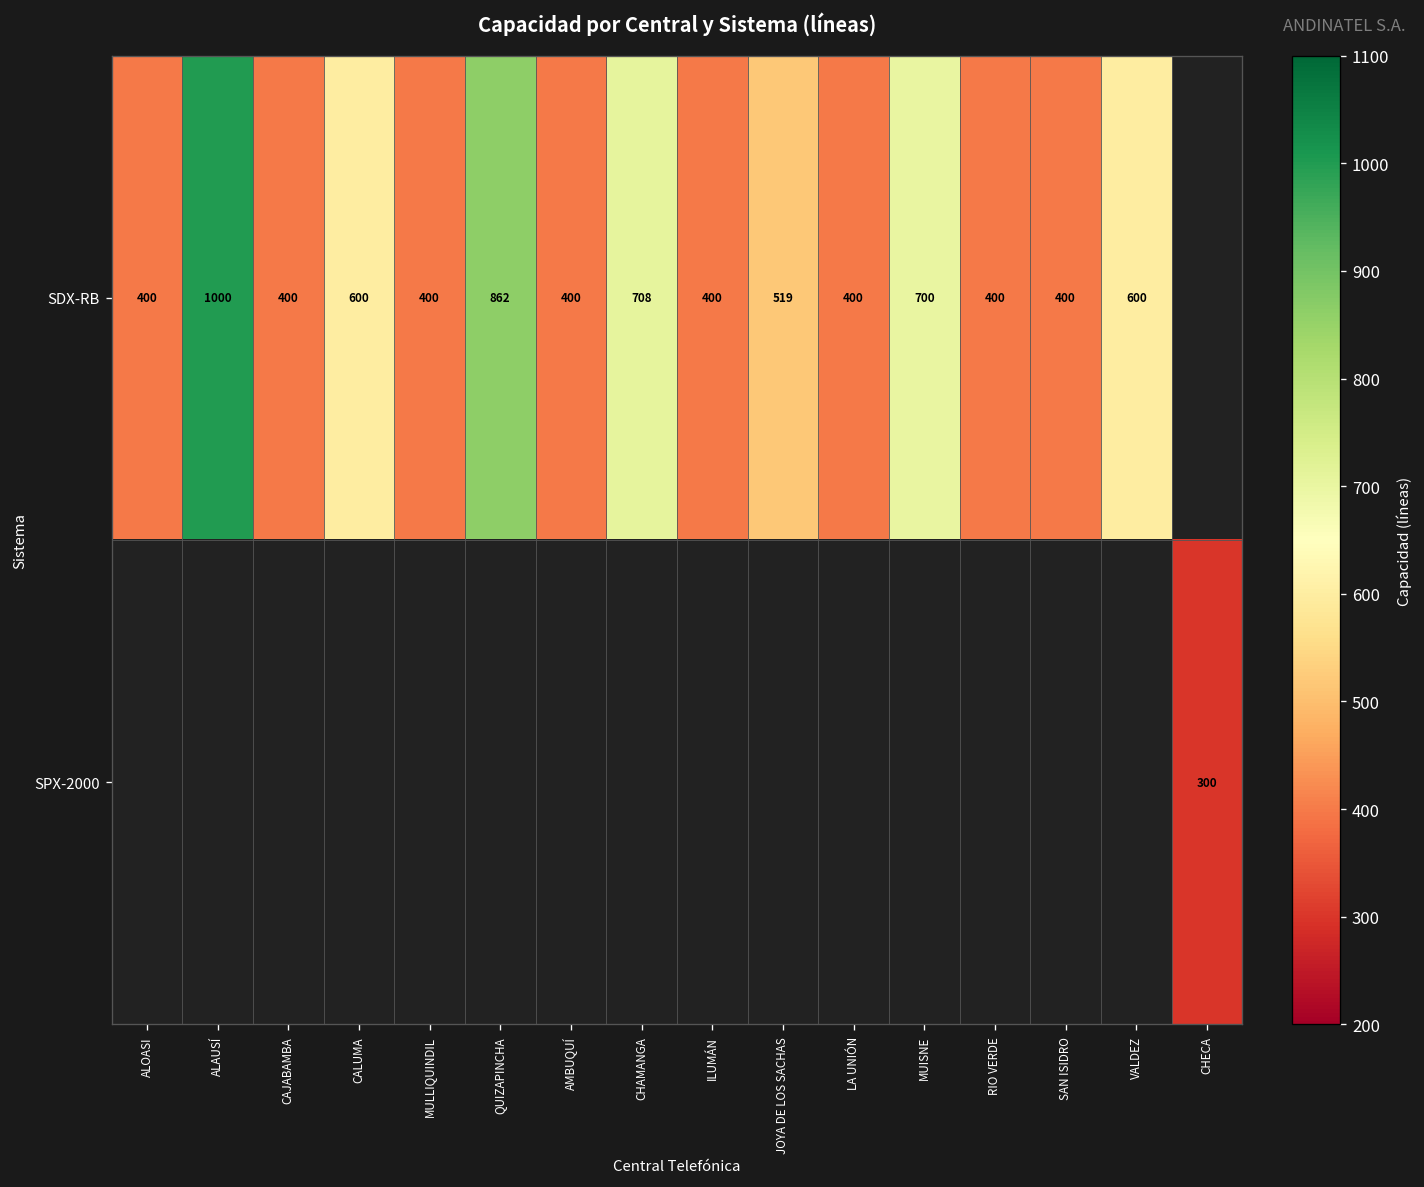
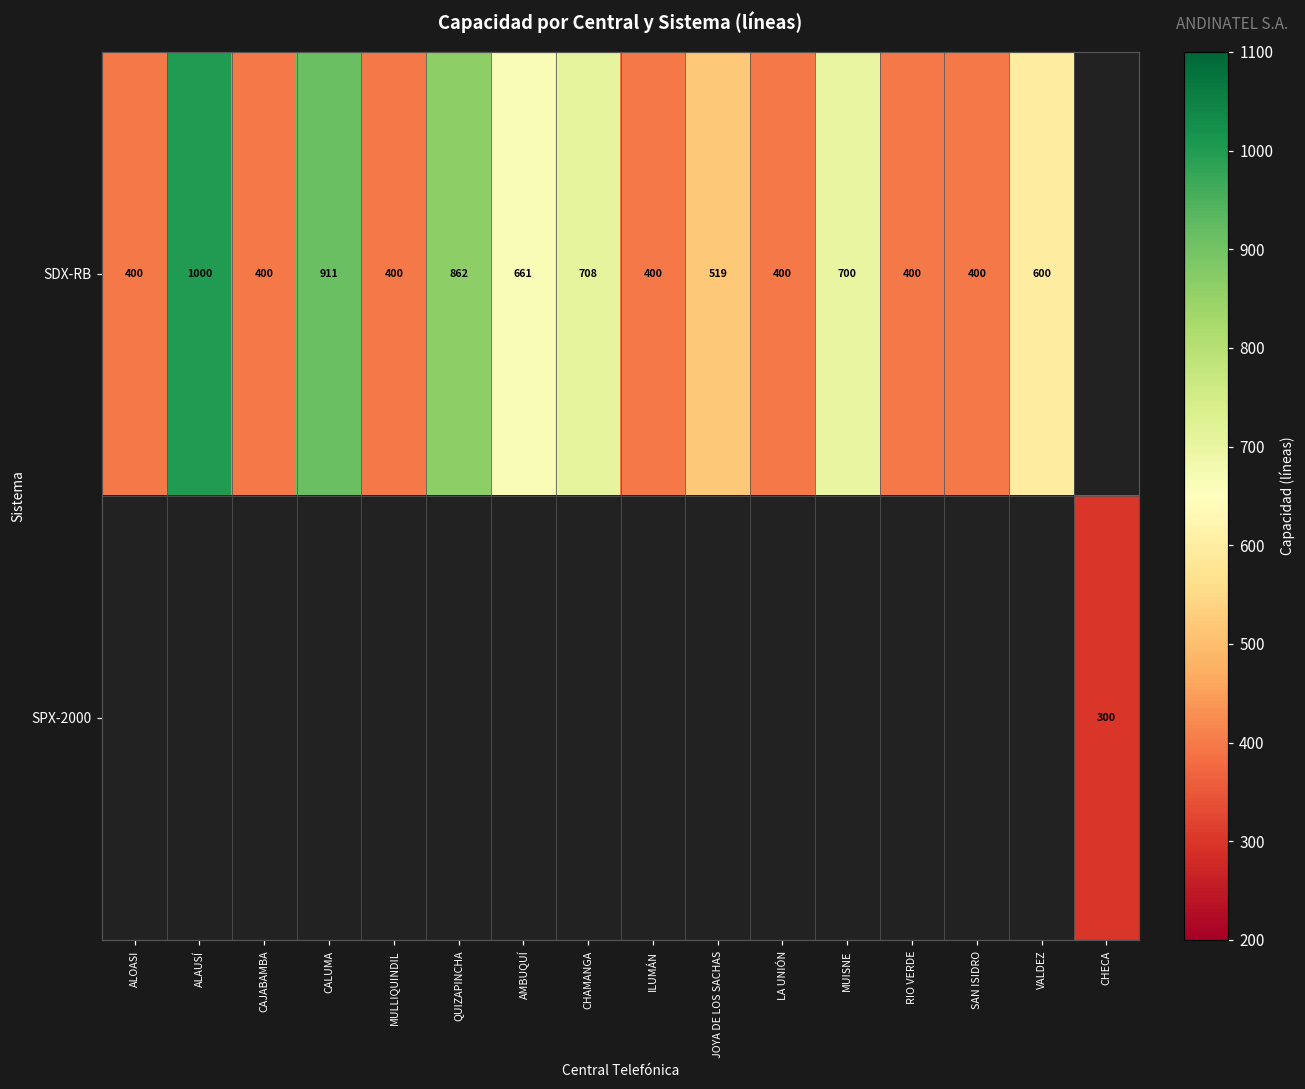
SDX-RB, CALUMA: 600 -> 911
SDX-RB, AMBUQUÍ: 400 -> 661
